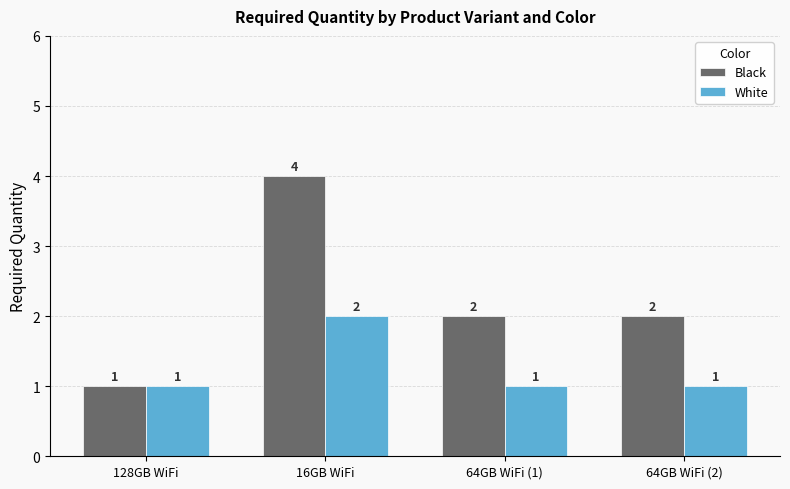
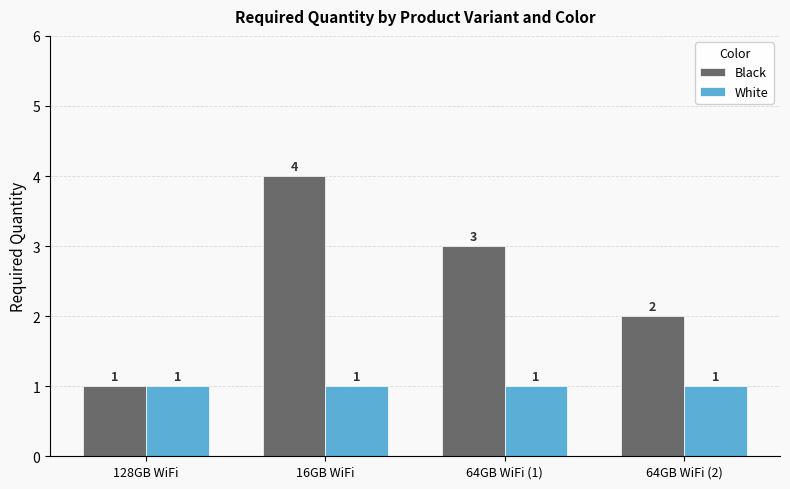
White, 16GB WiFi: 2 -> 1
Black, 64GB WiFi (1): 2 -> 3
